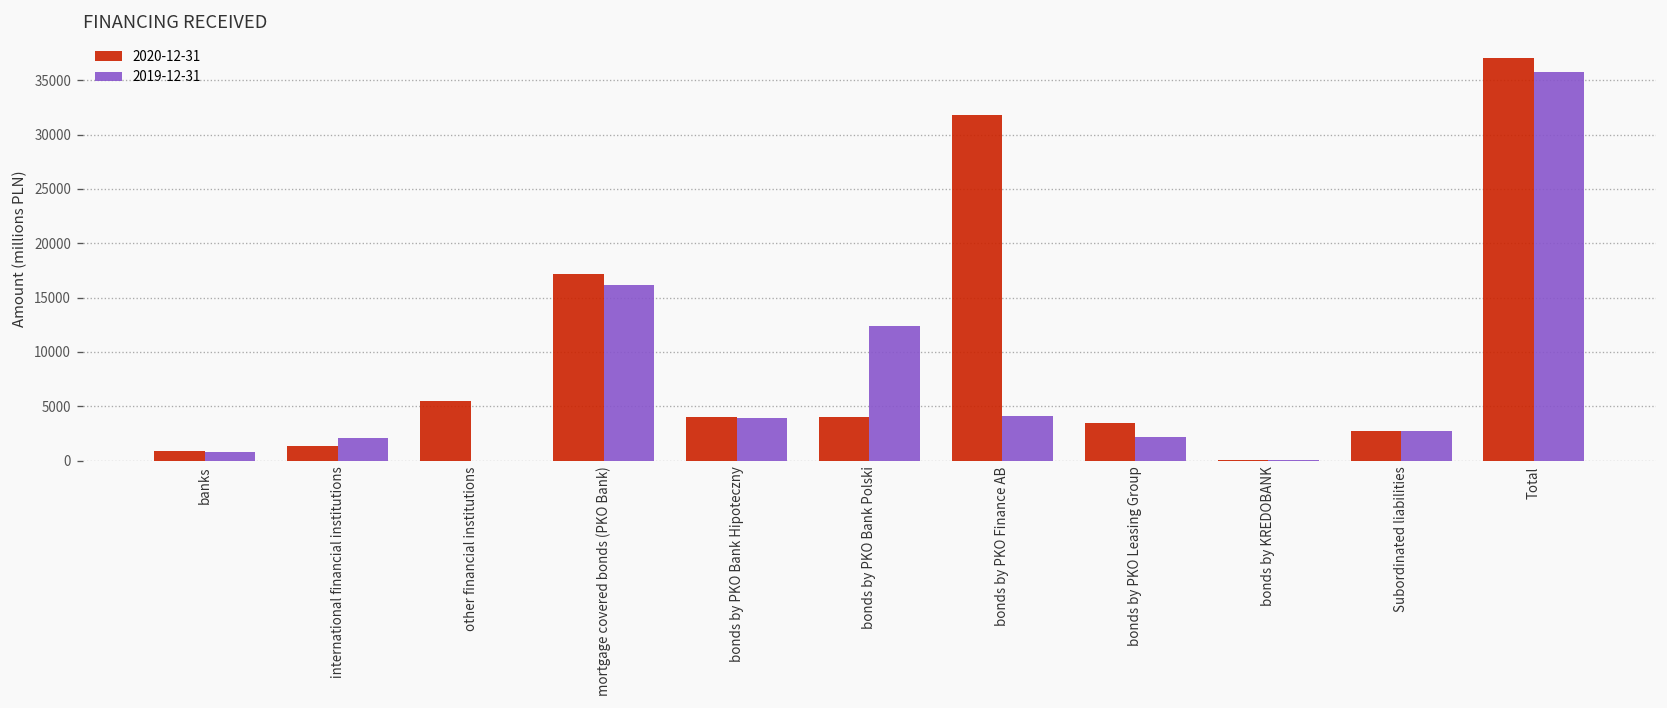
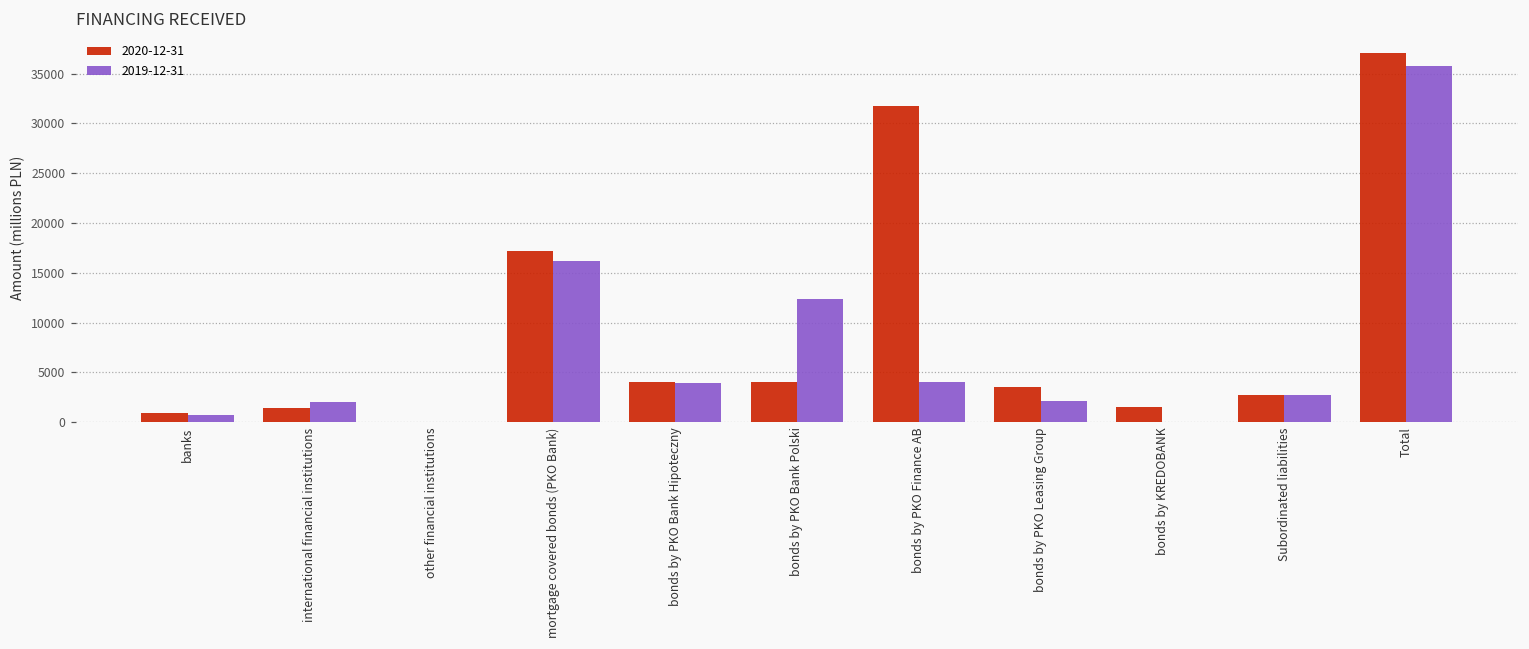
2020-12-31, other financial institutions: 5000 -> 0
2020-12-31, bonds by KREDOBANK: 0 -> 1000
